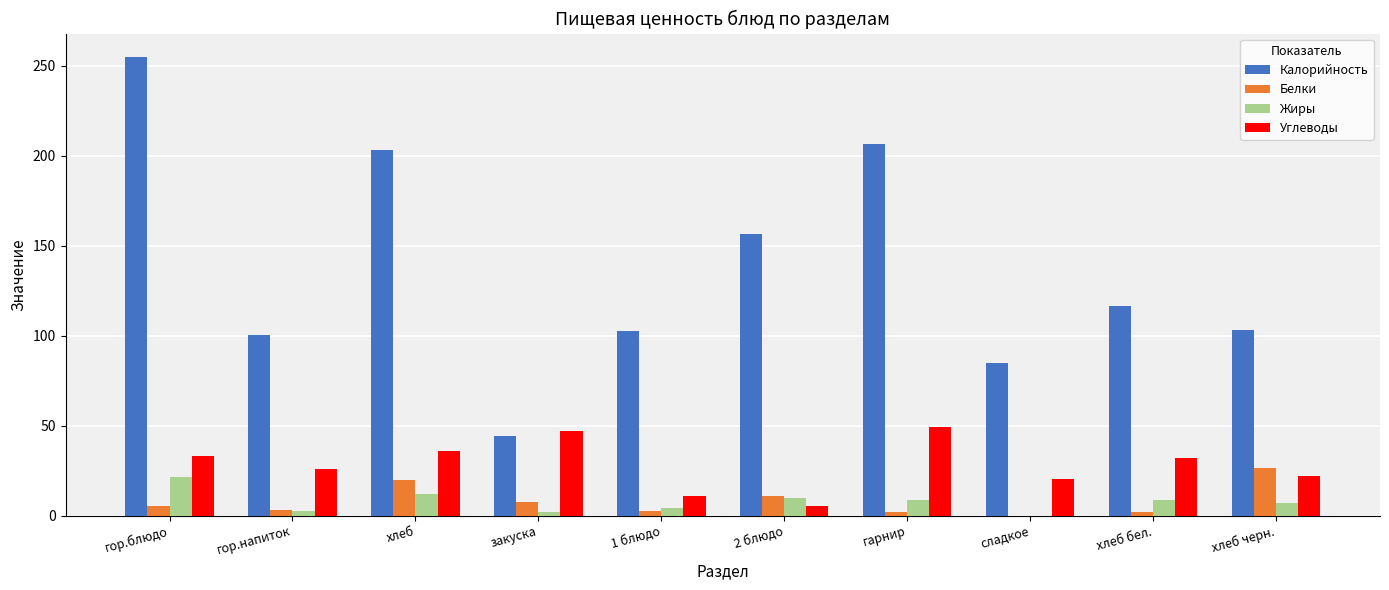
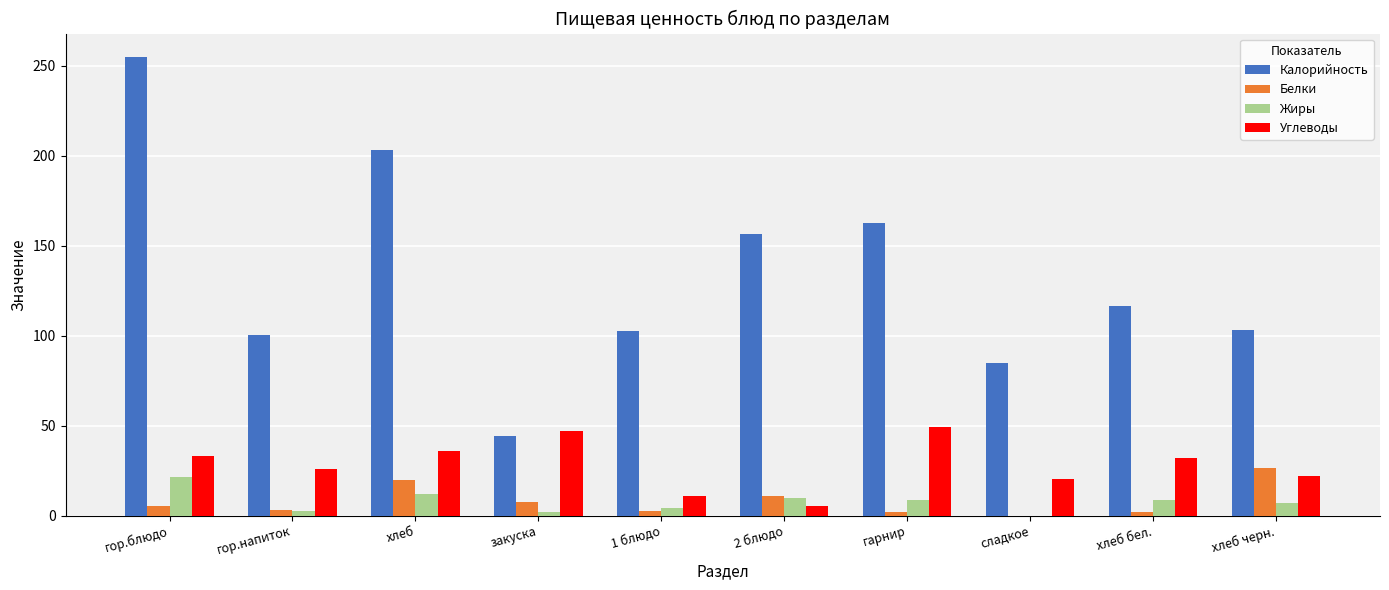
Калорийность, гарнир: 207 -> 162
